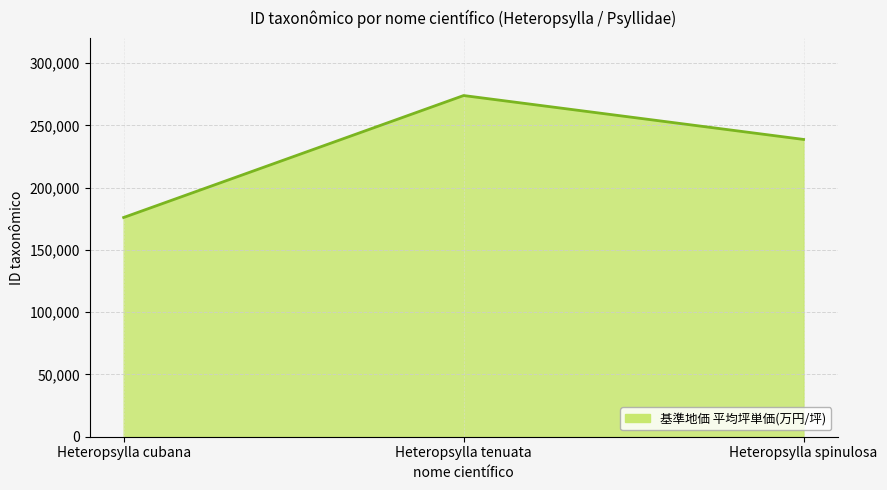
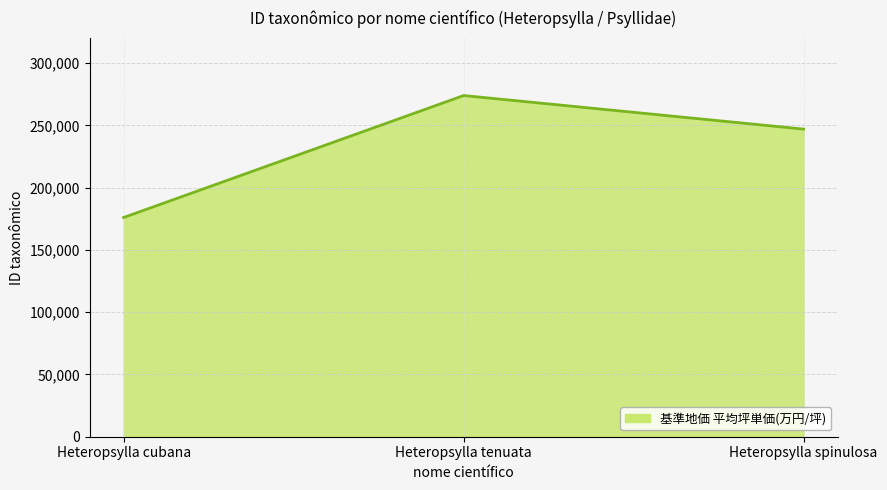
Heteropsylla spinulosa: 239,000 -> 247,000
